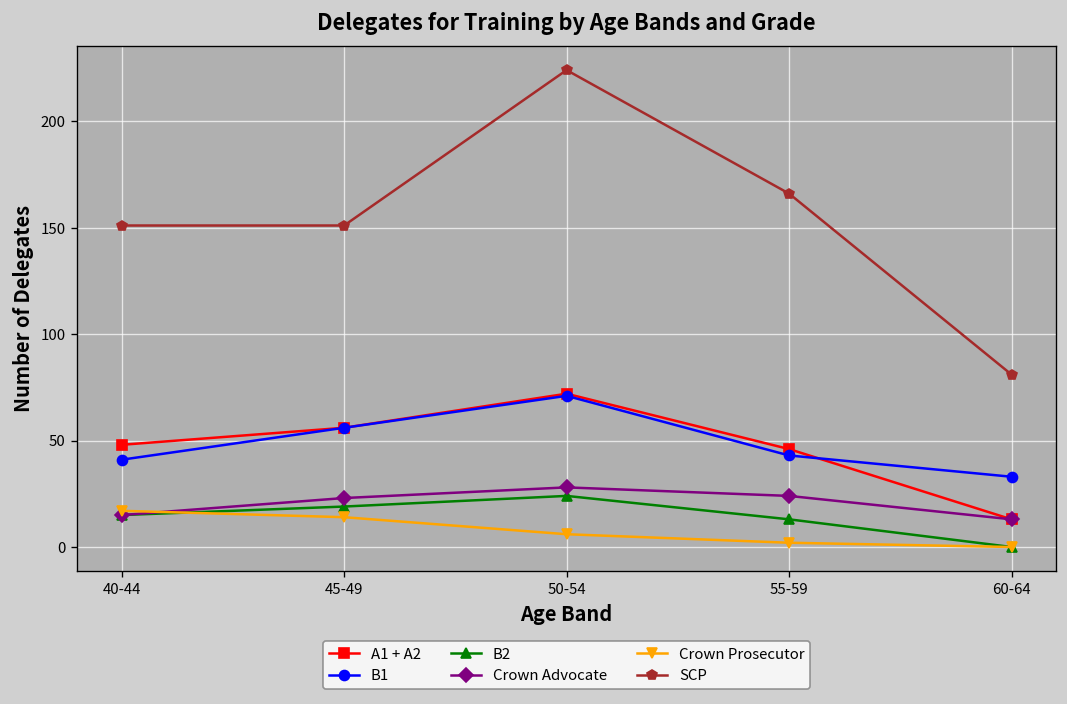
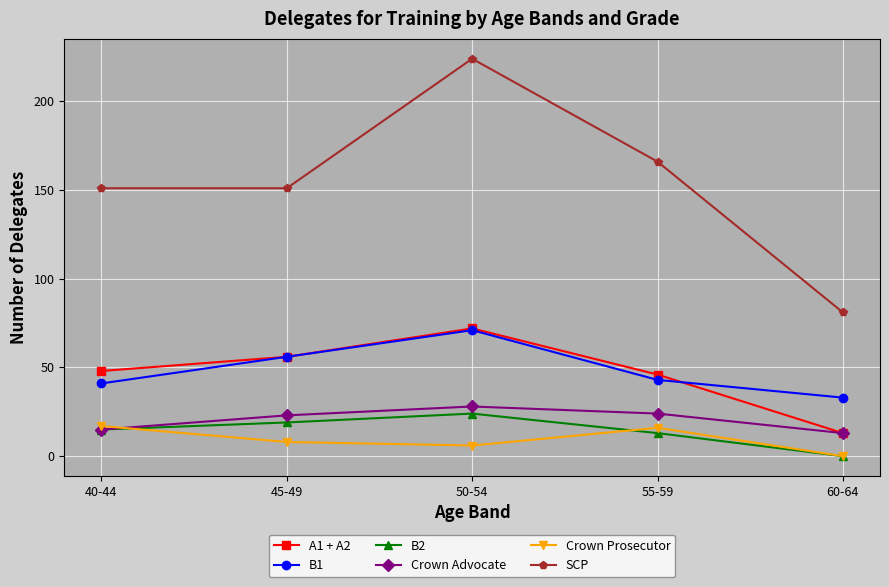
Crown Prosecutor, 45-49: 14 -> 8
Crown Prosecutor, 55-59: 2 -> 16
